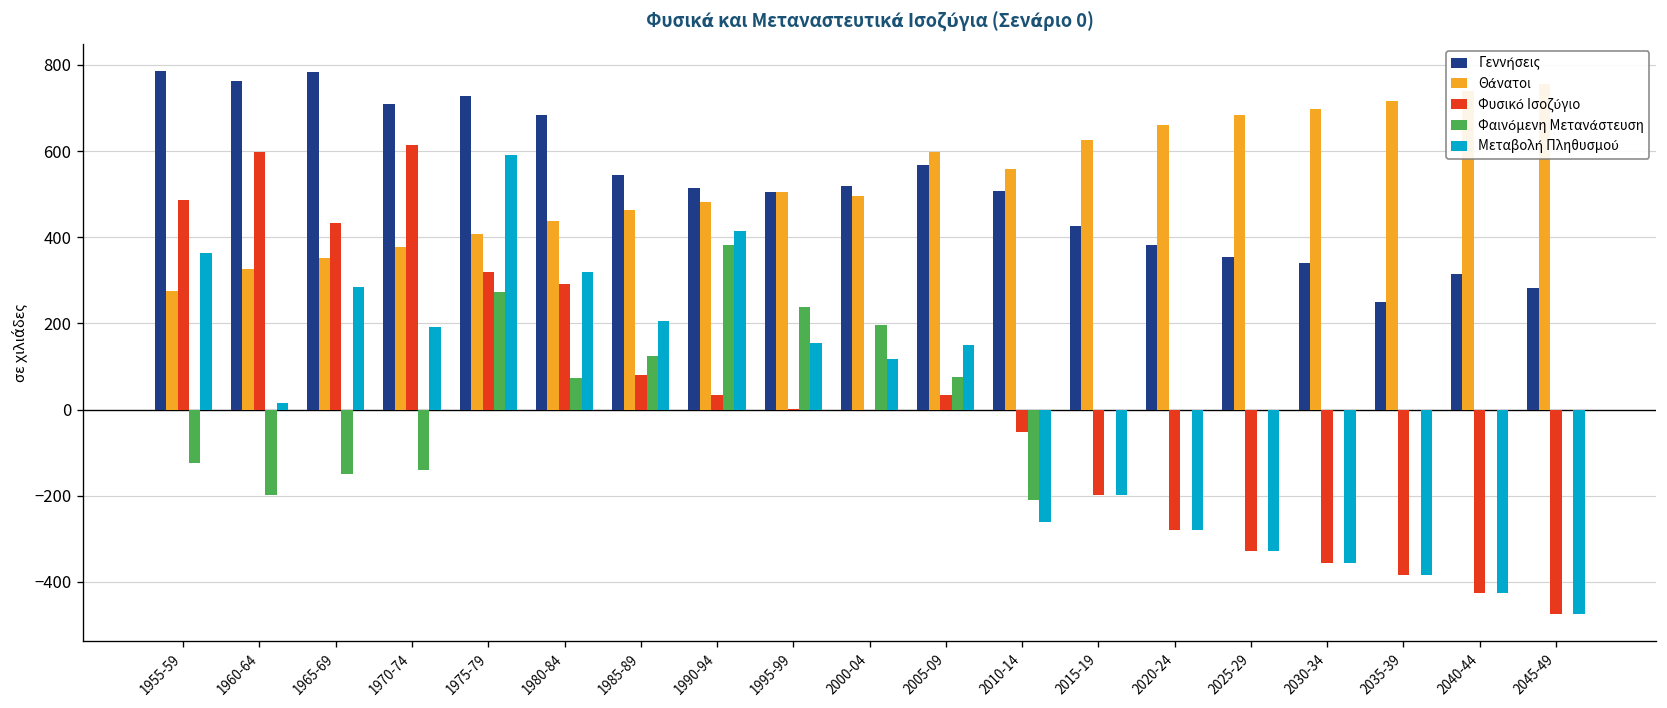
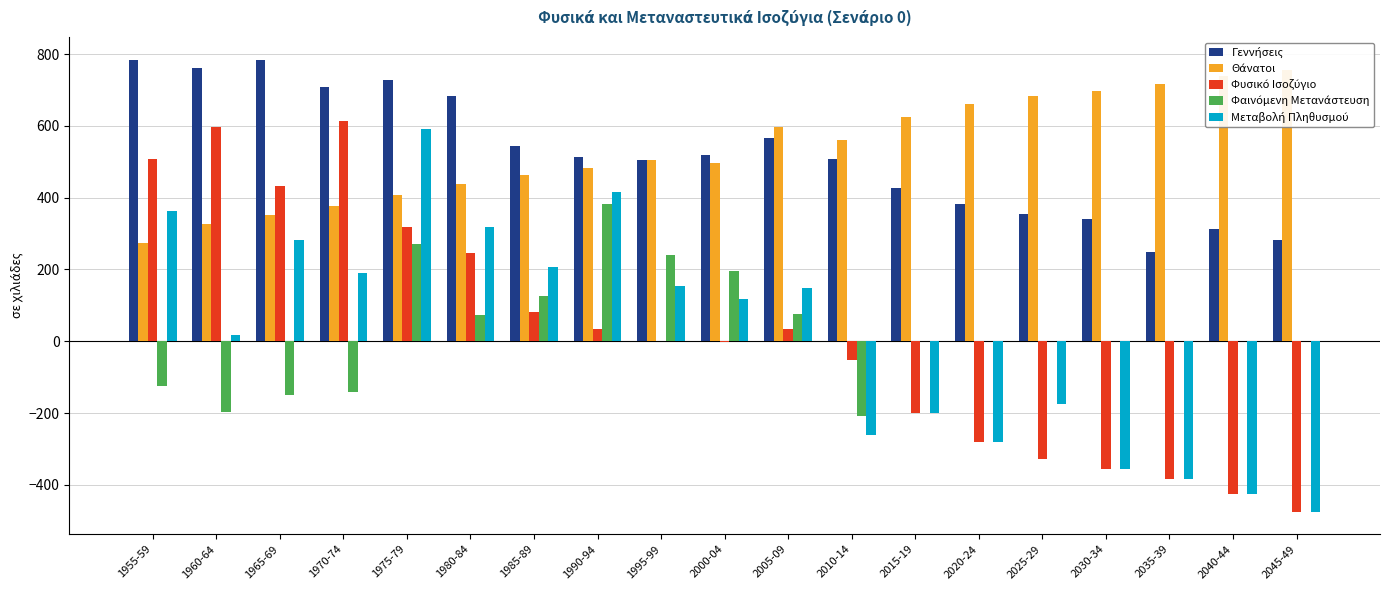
Φυσικό Ισοζύγιο, 1955-59: 490 -> 510
Φυσικό Ισοζύγιο, 1980-84: 290 -> 250
Μεταβολή Πληθυσμού, 2025-29: -330 -> -180
